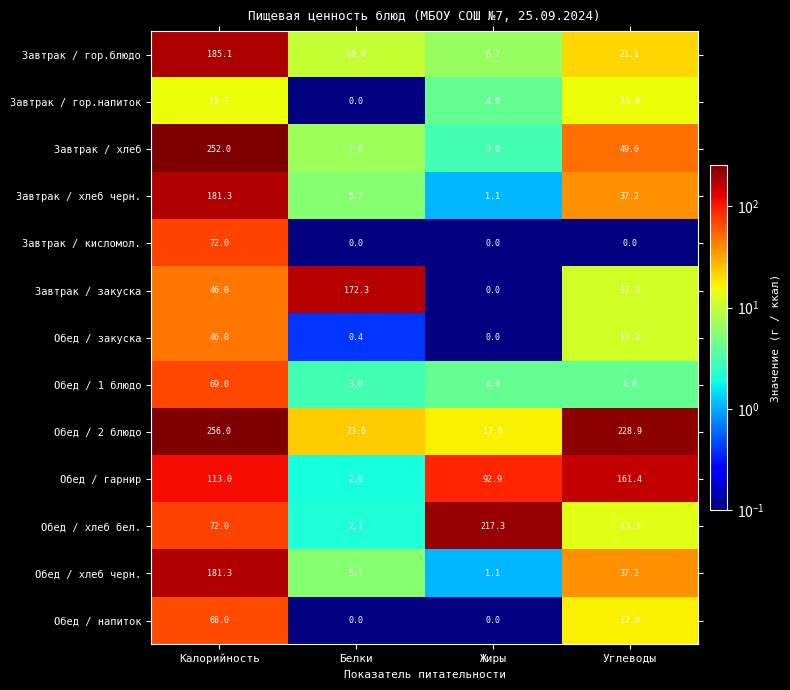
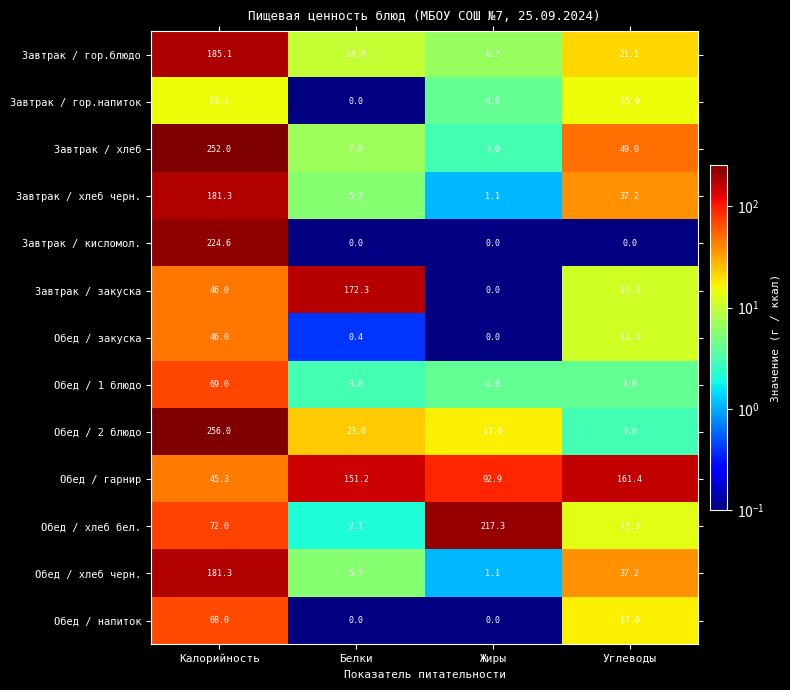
Завтрак / кисломол., Калорийность: 72.0 -> 224.6
Обед / 2 блюдо, Углеводы: 228.9 -> 3.0
Обед / гарнир, Калорийность: 113.0 -> 45.3
Обед / гарнир, Белки: 2.0 -> 151.2
